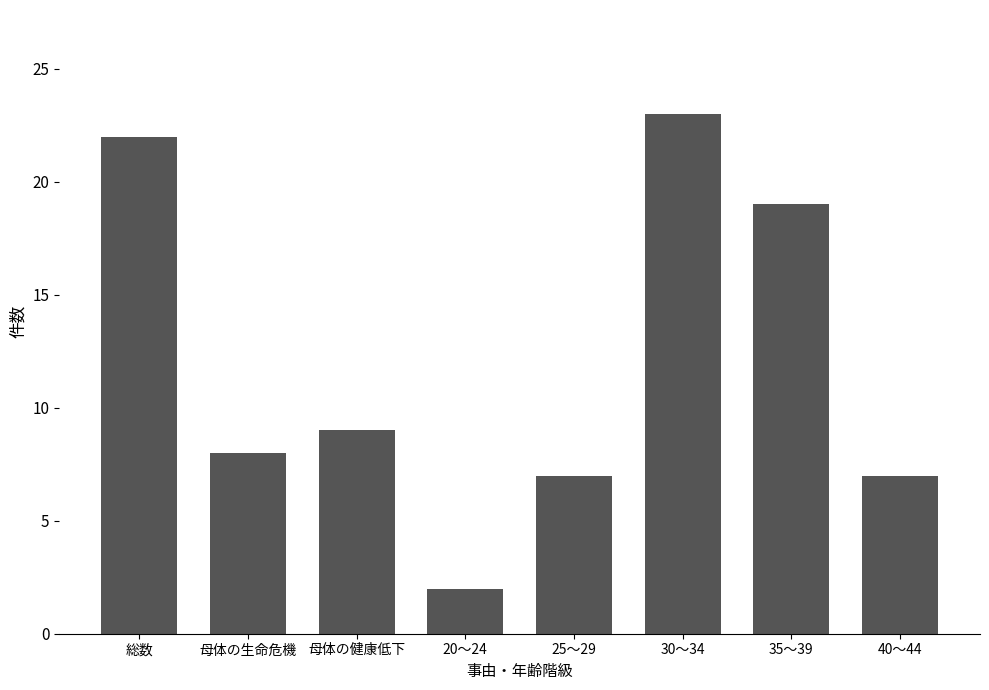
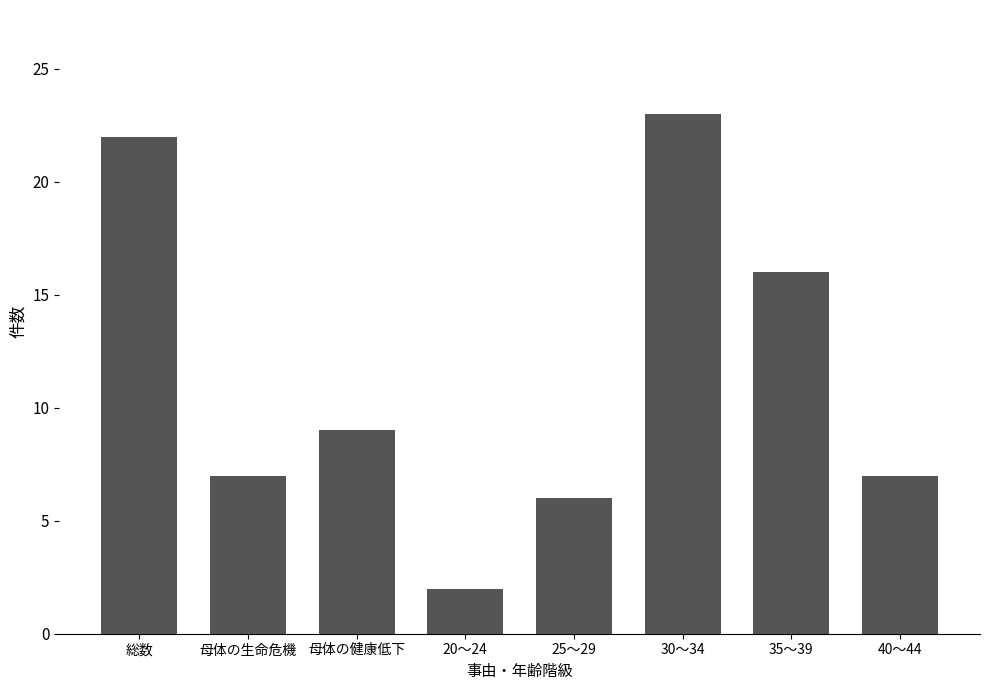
母体の生命危機: 8 -> 7
25～29: 7 -> 6
35～39: 19 -> 16
